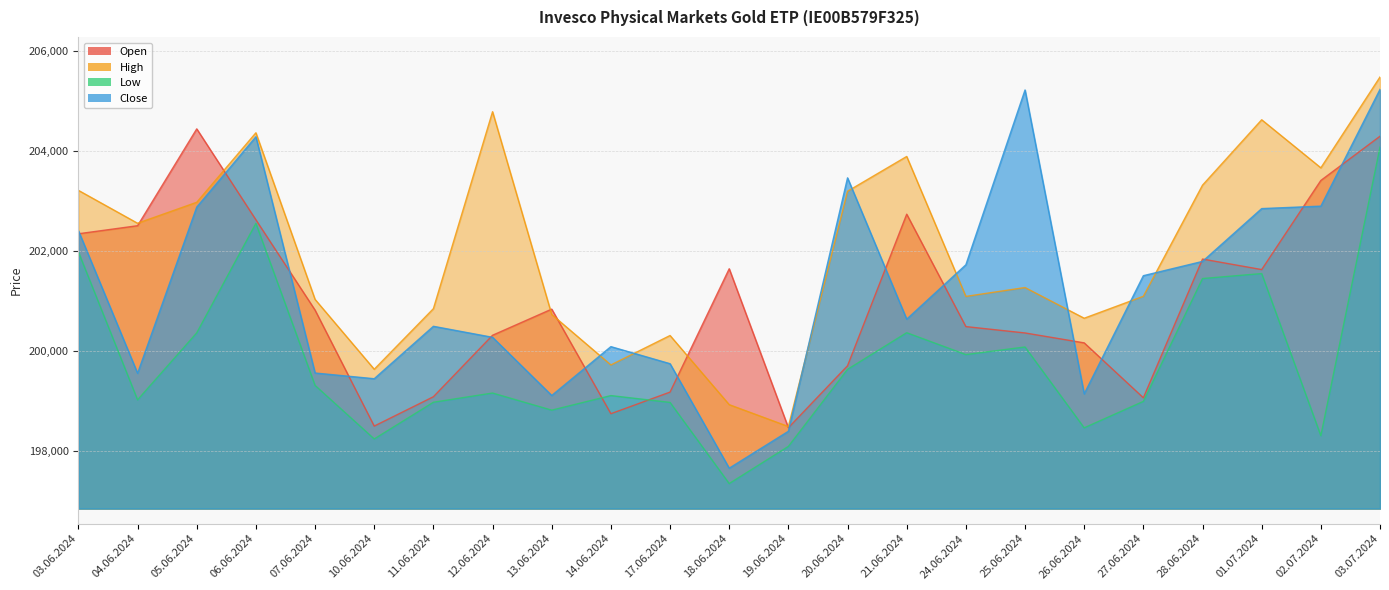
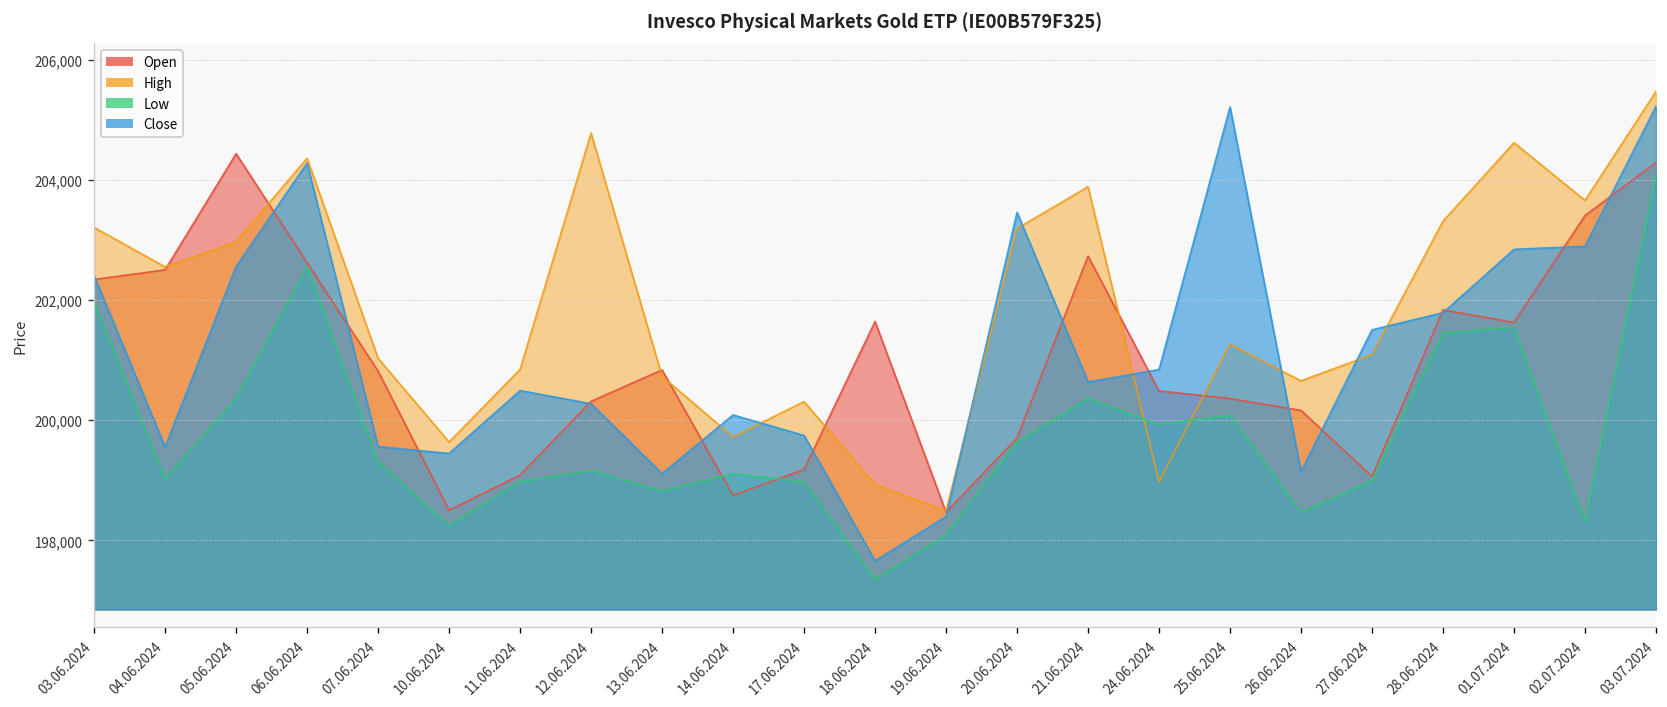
Close, 05.06.2024: 202,900 -> 202,600
High, 24.06.2024: 201,100 -> 199,000
Close, 24.06.2024: 201,700 -> 200,800
